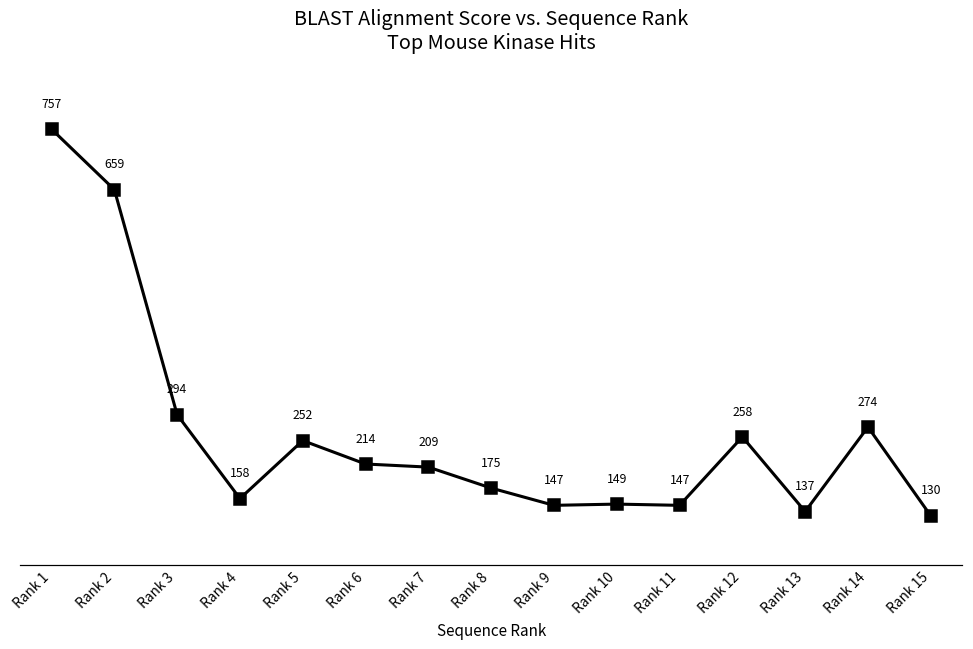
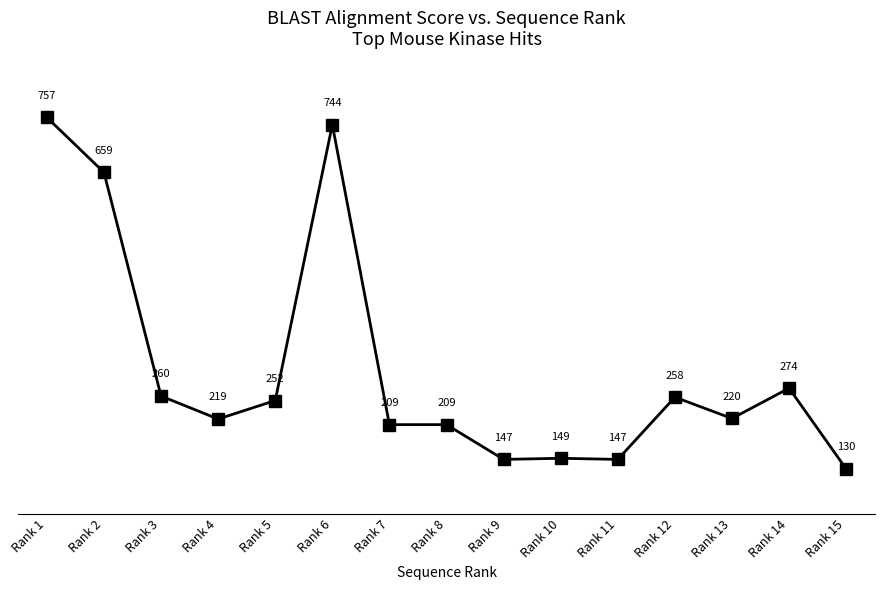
Rank 3: 294 -> 260
Rank 4: 158 -> 219
Rank 6: 214 -> 744
Rank 8: 175 -> 209
Rank 13: 137 -> 220
